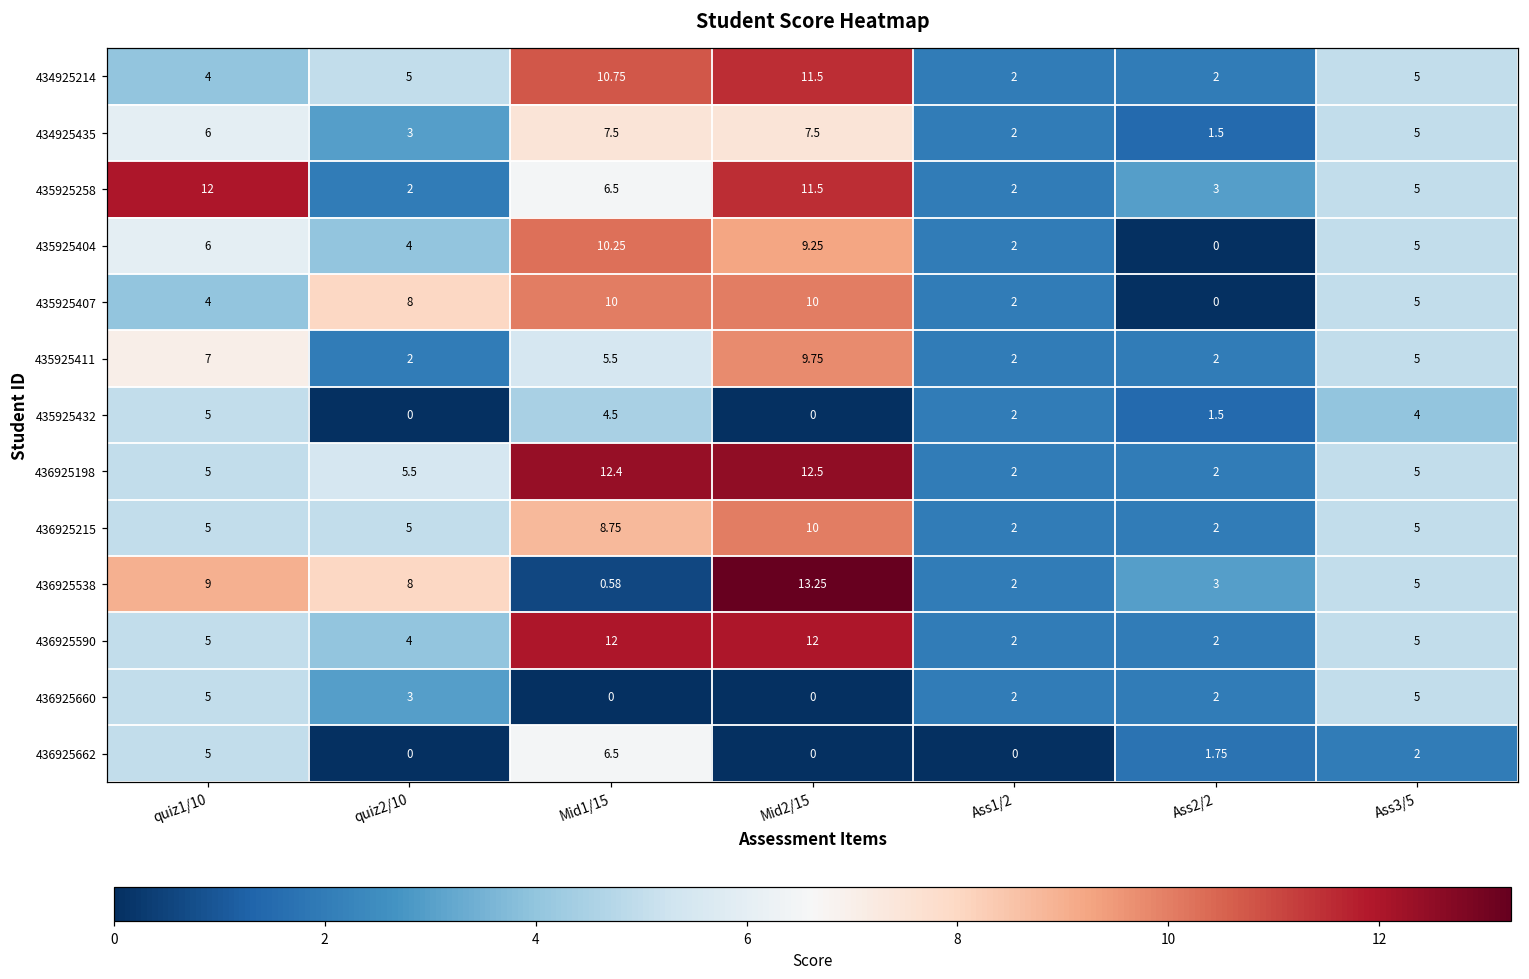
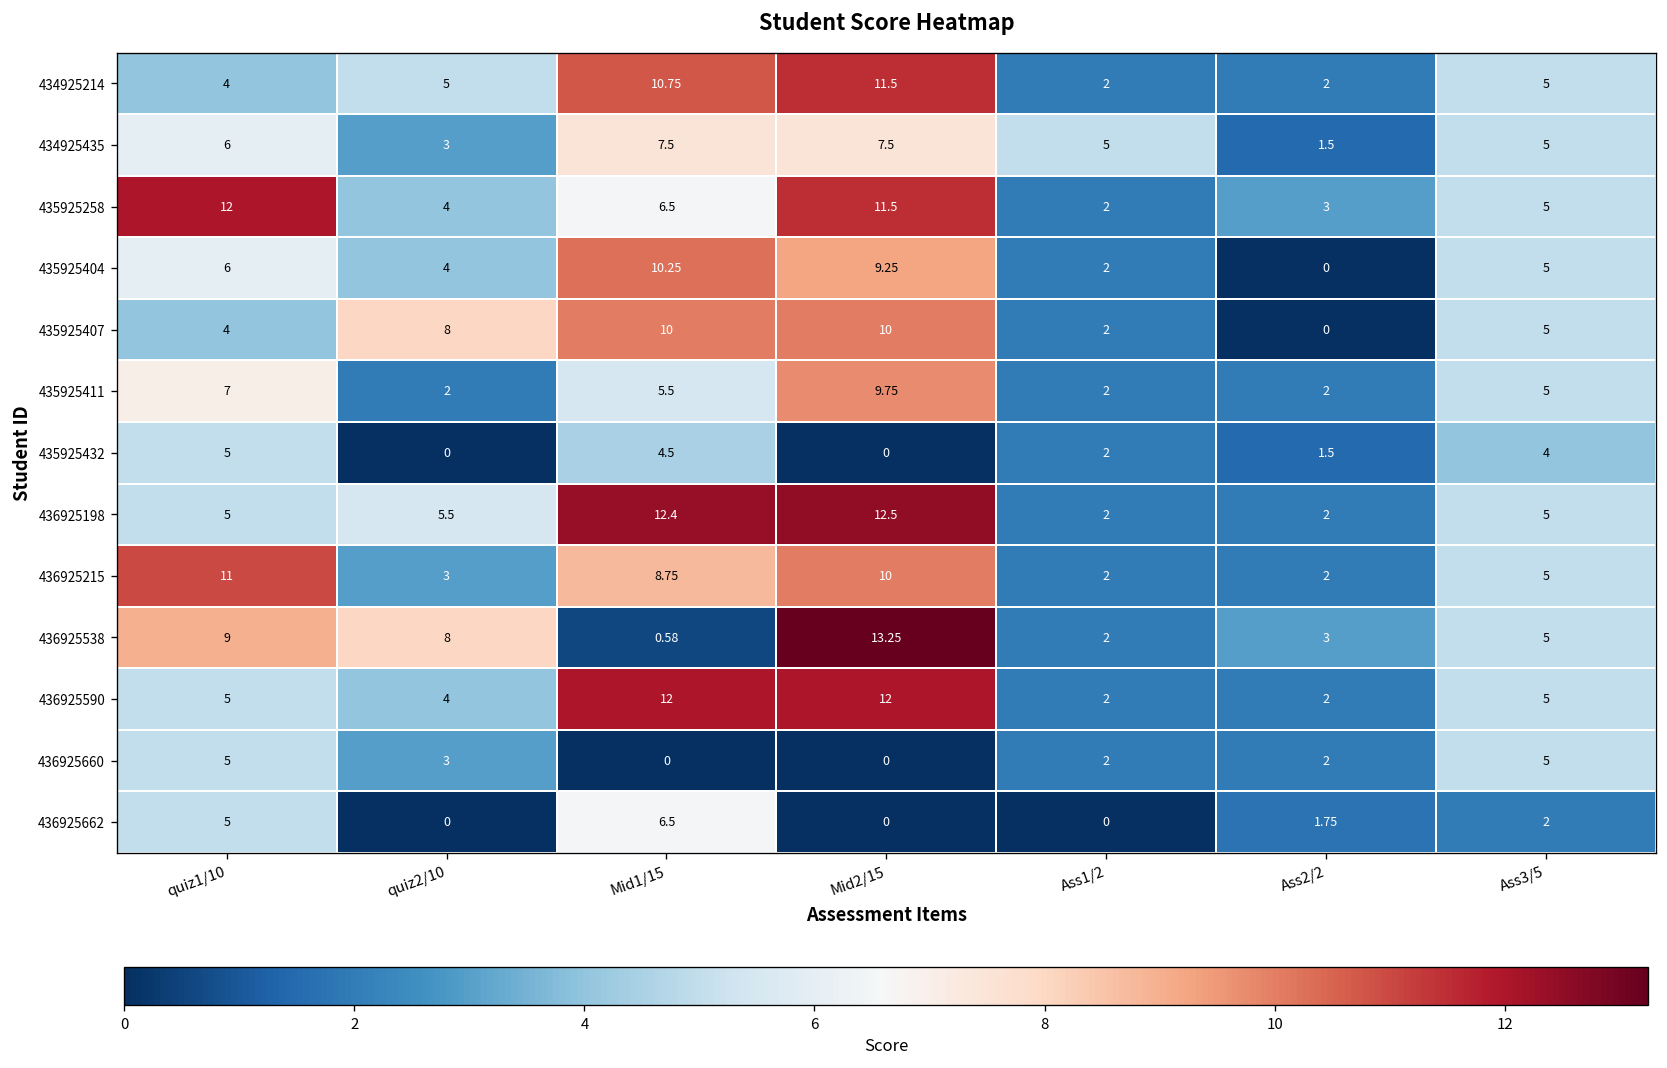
434925435, Ass1/2: 2 -> 5
435925258, quiz2/10: 2 -> 4
436925215, quiz1/10: 5 -> 11
436925215, quiz2/10: 5 -> 3
